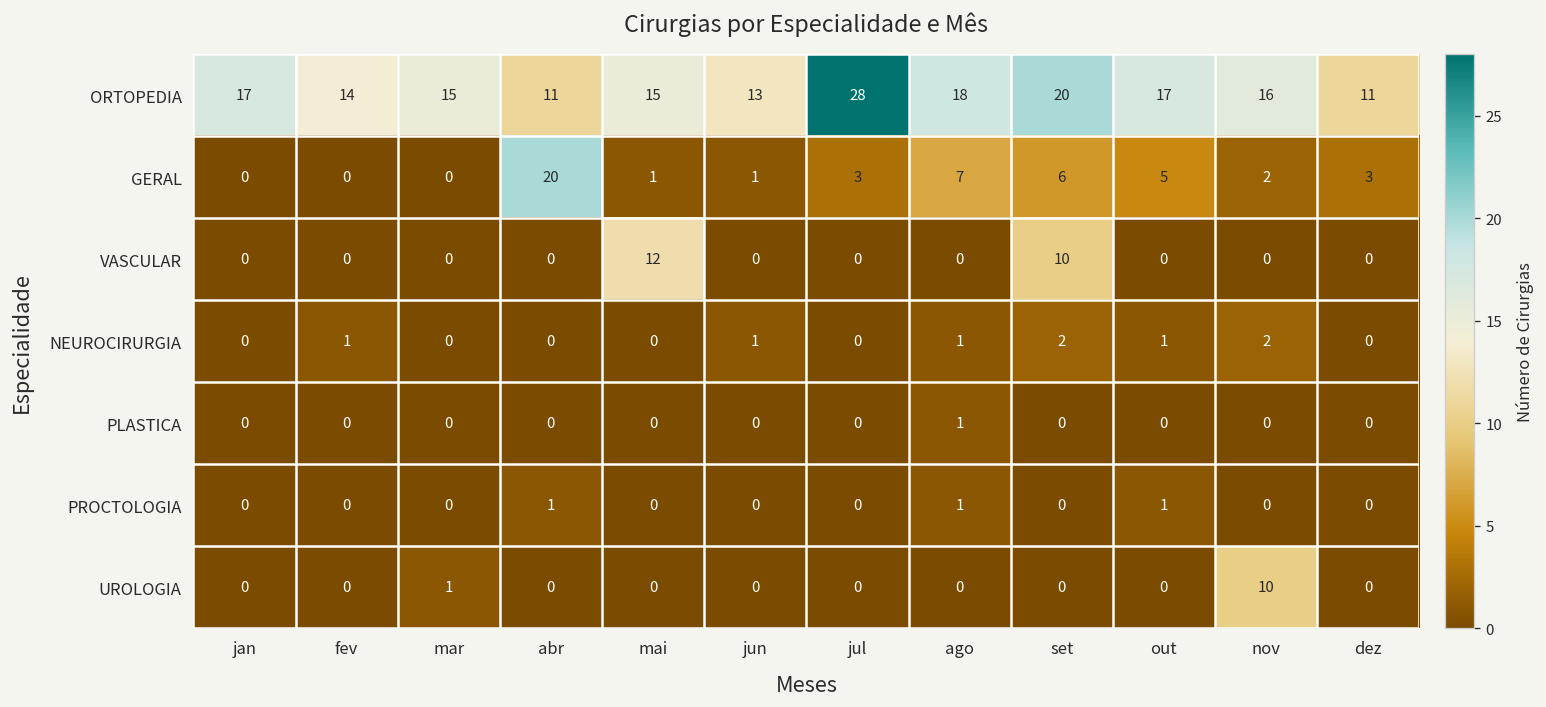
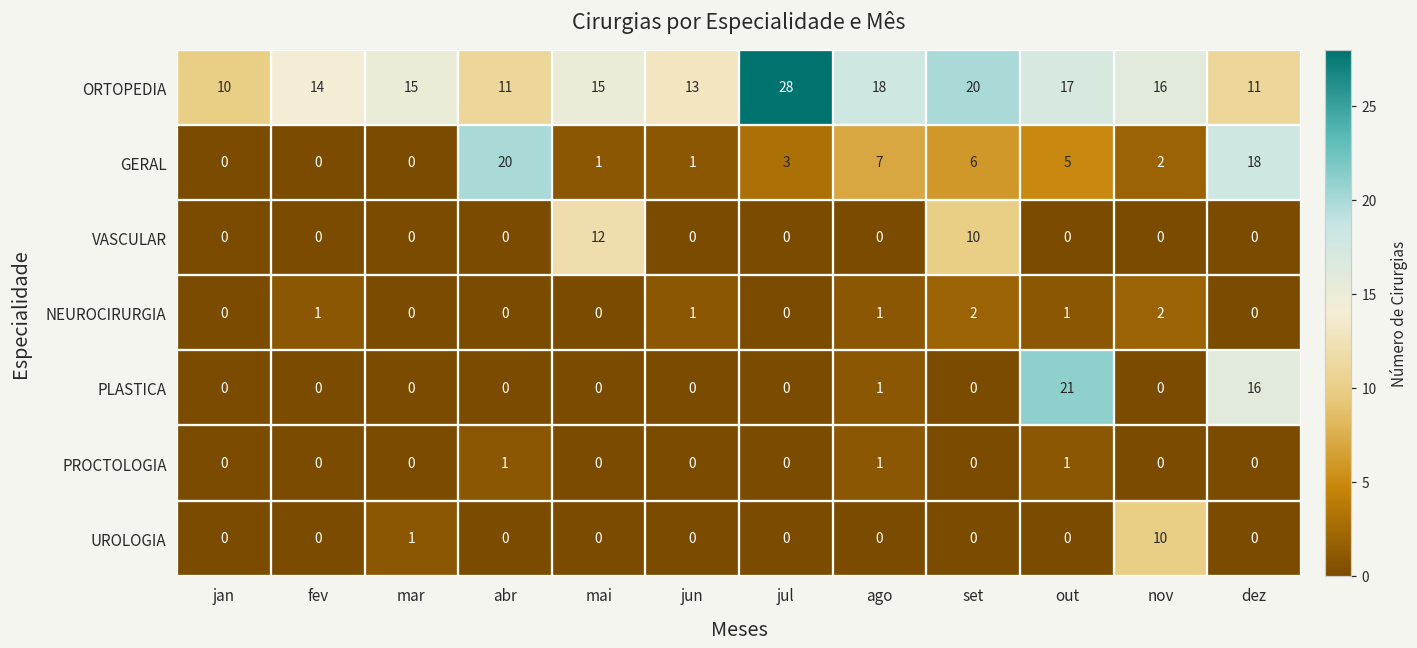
ORTOPEDIA, jan: 17 -> 10
GERAL, dez: 3 -> 18
PLASTICA, out: 0 -> 21
PLASTICA, dez: 0 -> 16
